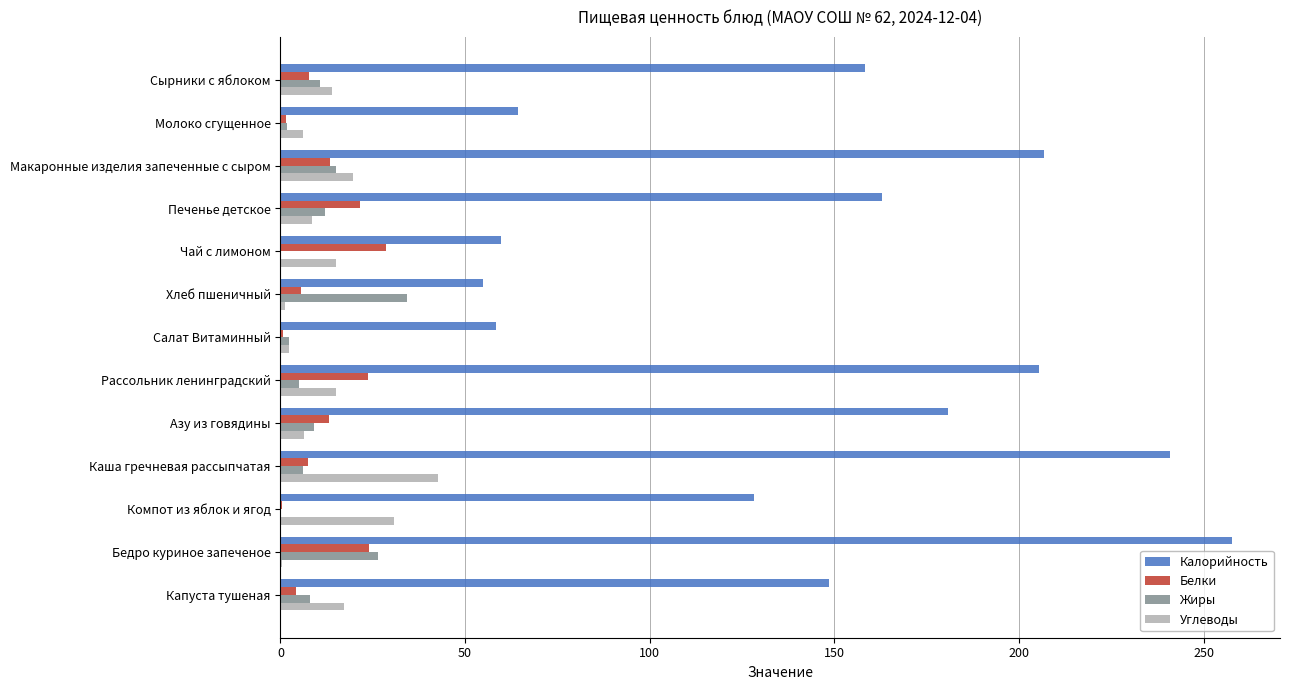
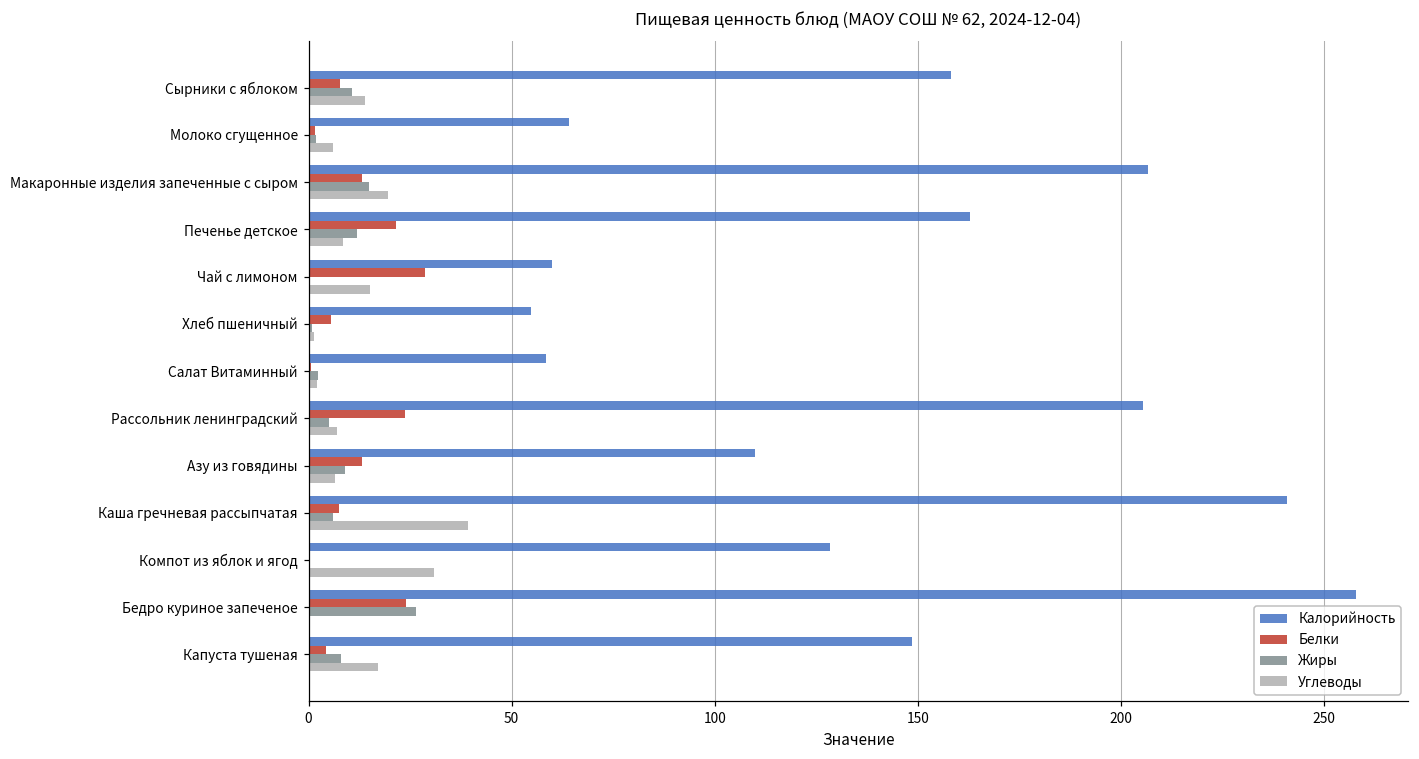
Жиры, Хлеб пшеничный: 34 -> 1
Углеводы, Рассольник ленинградский: 15 -> 7
Калорийность, Азу из говядины: 181 -> 110
Углеводы, Каша гречневая рассыпчатая: 43 -> 39
